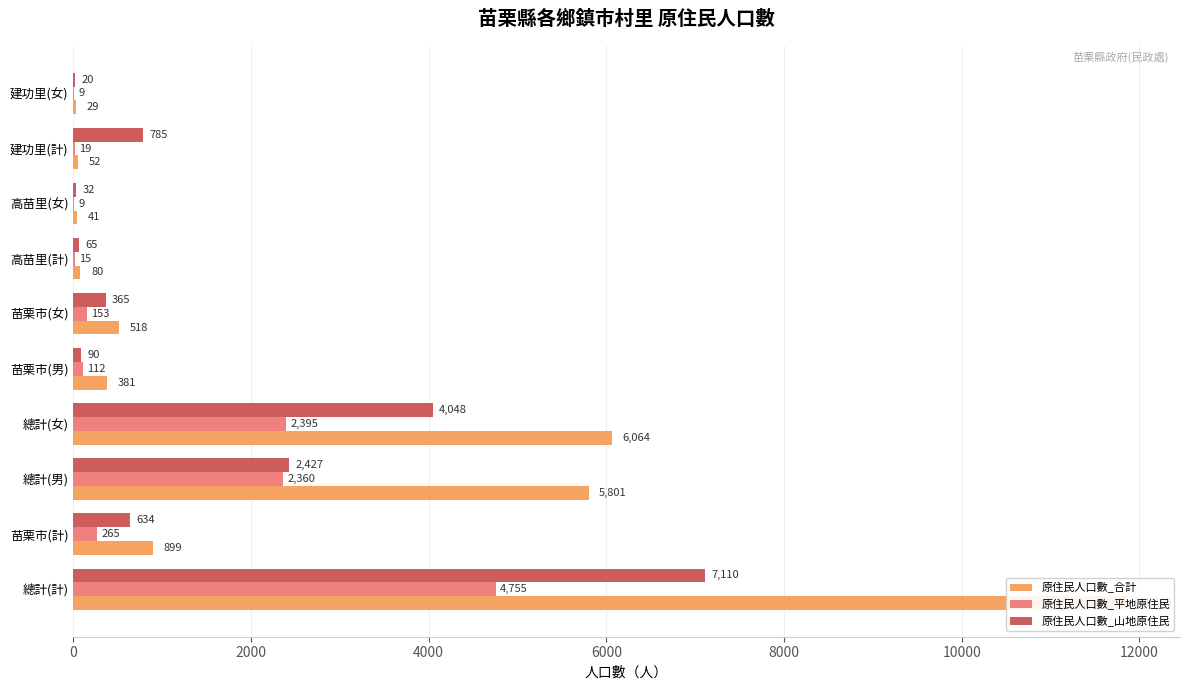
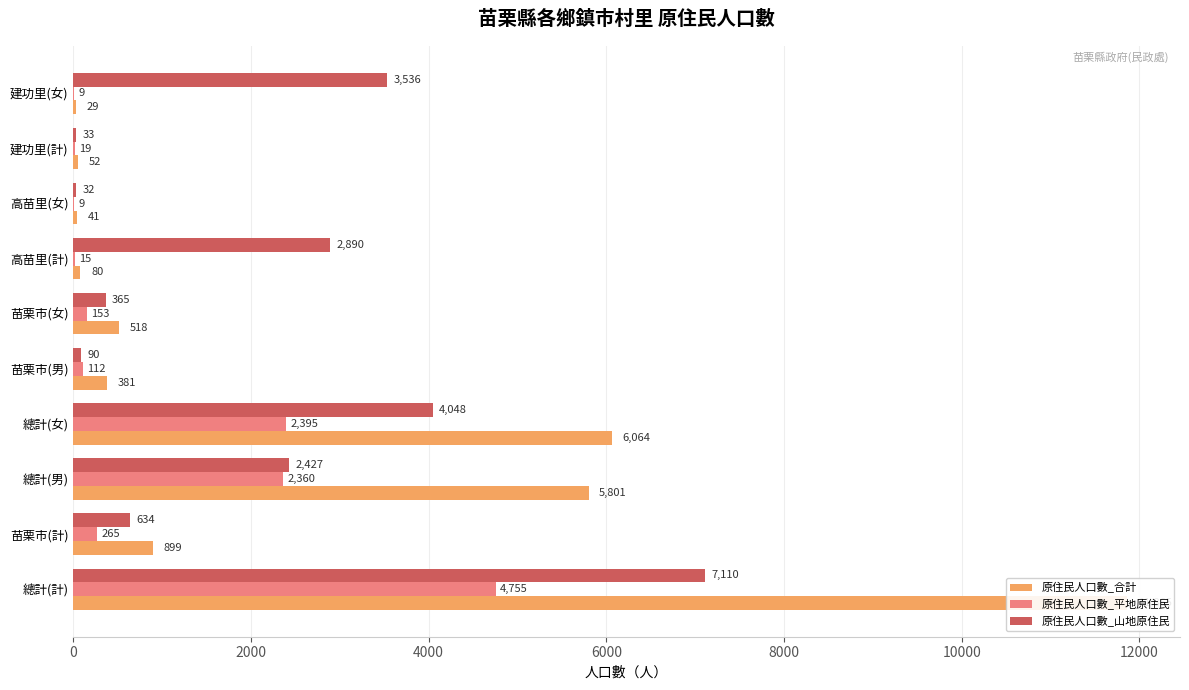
原住民人口數_山地原住民, 建功里(女): 20 -> 3,536
原住民人口數_山地原住民, 建功里(計): 785 -> 33
原住民人口數_山地原住民, 高苗里(計): 65 -> 2,890
